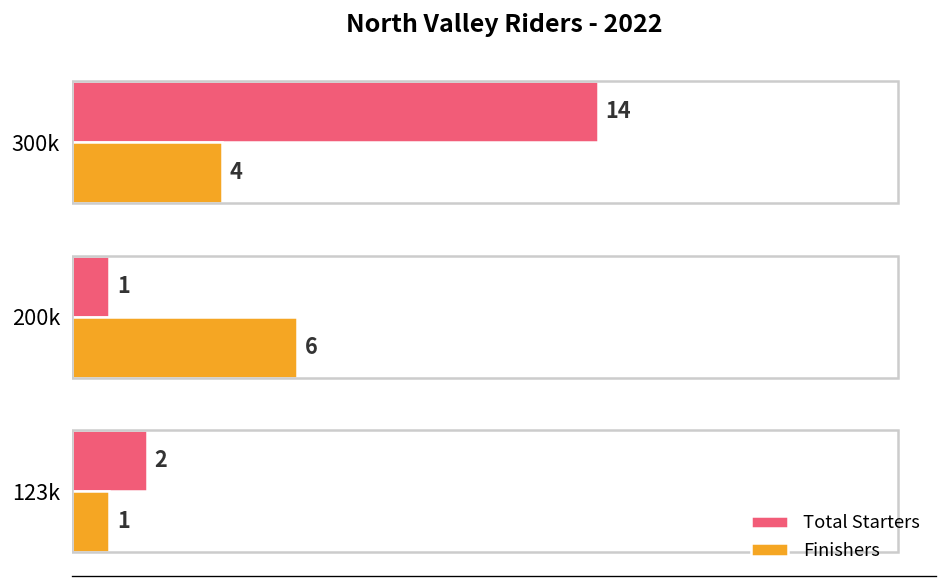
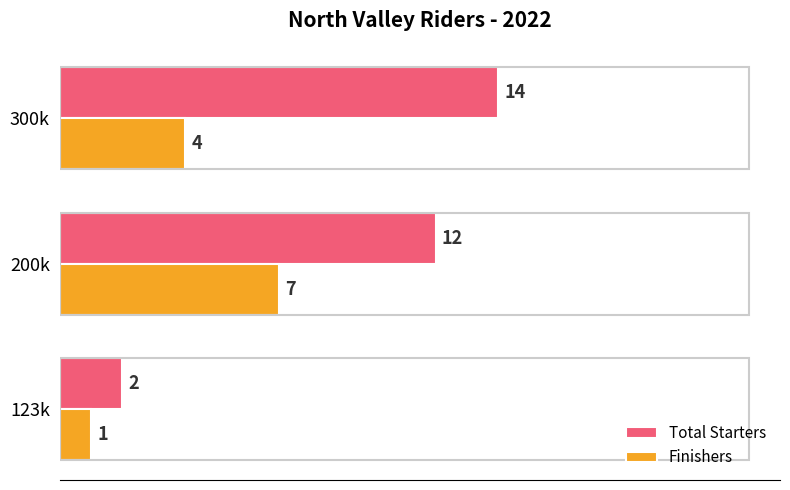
Total Starters, 200k: 1 -> 12
Finishers, 200k: 6 -> 7
